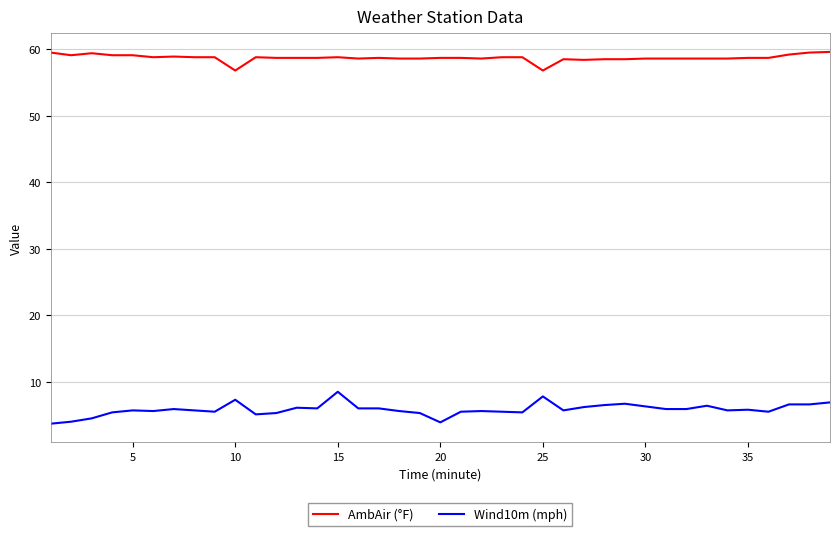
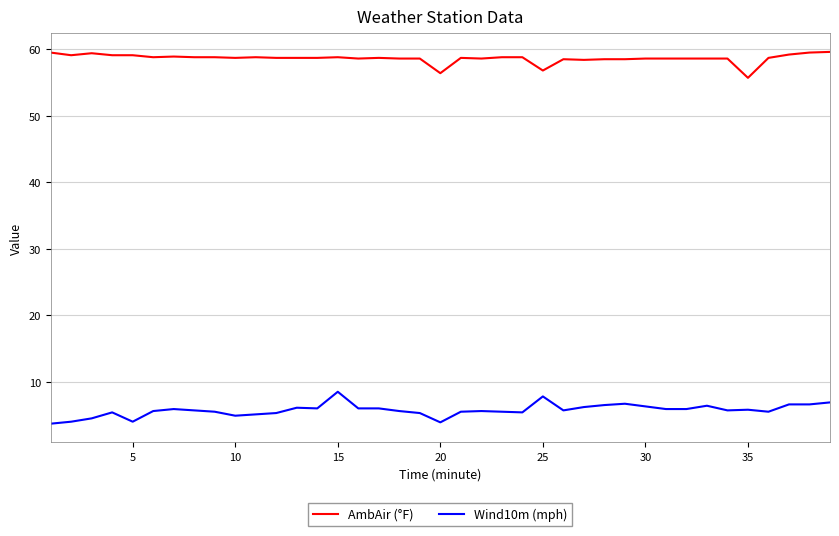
Wind10m (mph), 5: 6 -> 4
AmbAir (°F), 10: 57 -> 59
Wind10m (mph), 10: 7 -> 5
AmbAir (°F), 20: 59 -> 56
AmbAir (°F), 35: 59 -> 56
